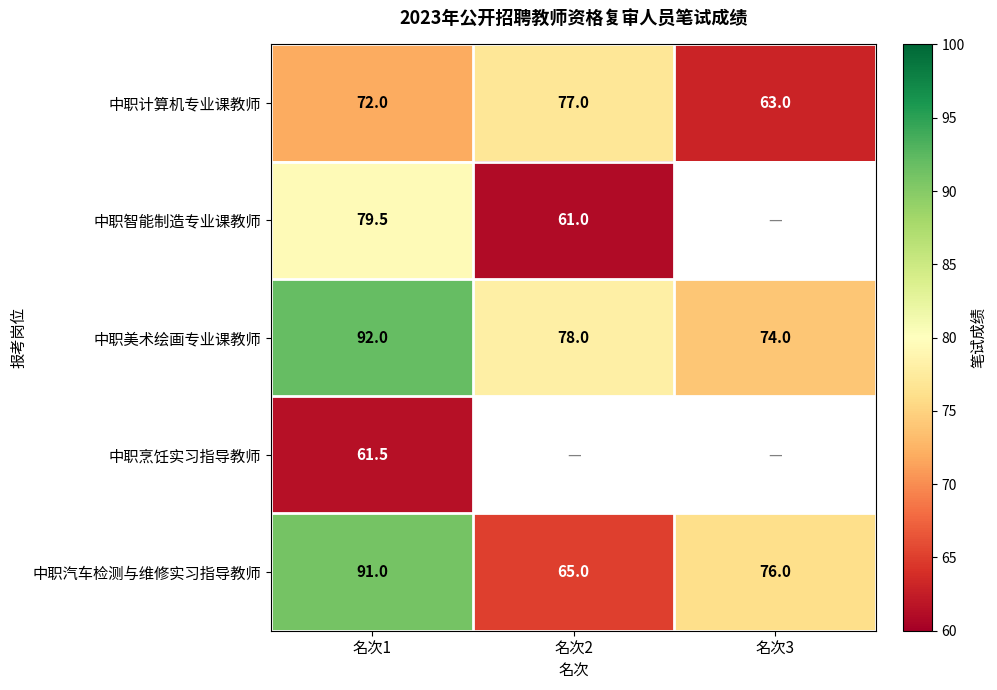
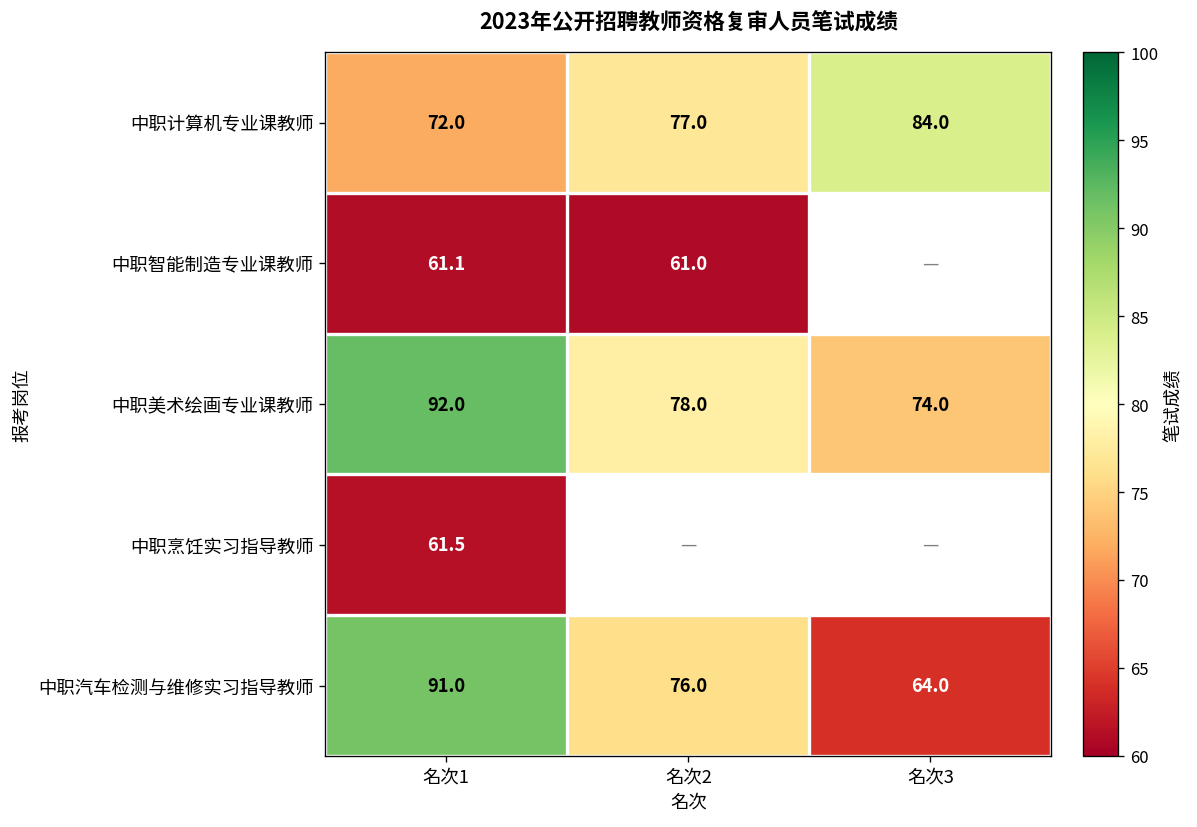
中职计算机专业课教师, 名次3: 63.0 -> 84.0
中职智能制造专业课教师, 名次1: 79.5 -> 61.1
中职汽车检测与维修实习指导教师, 名次2: 65.0 -> 76.0
中职汽车检测与维修实习指导教师, 名次3: 76.0 -> 64.0
